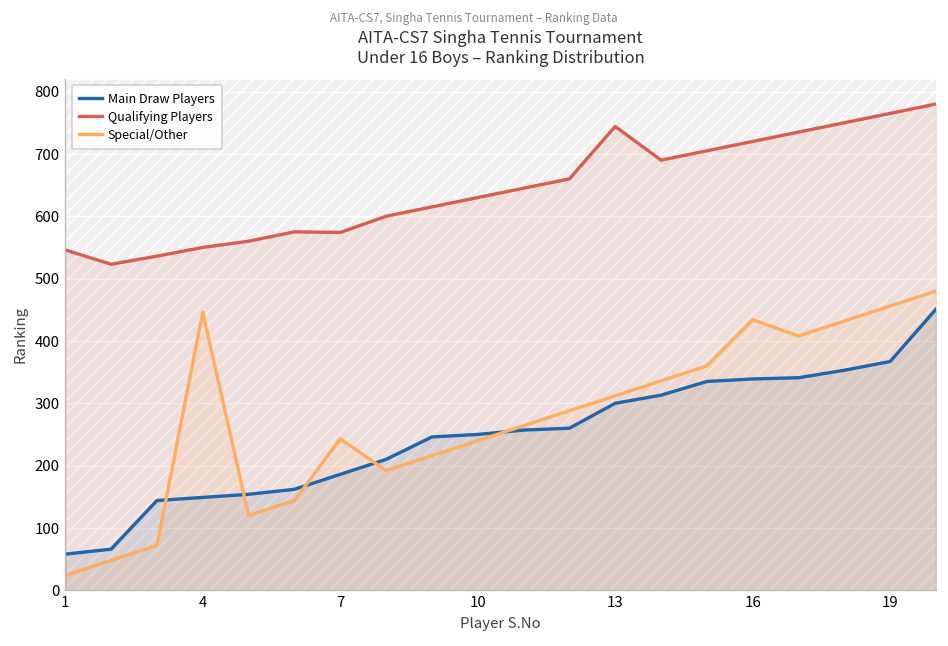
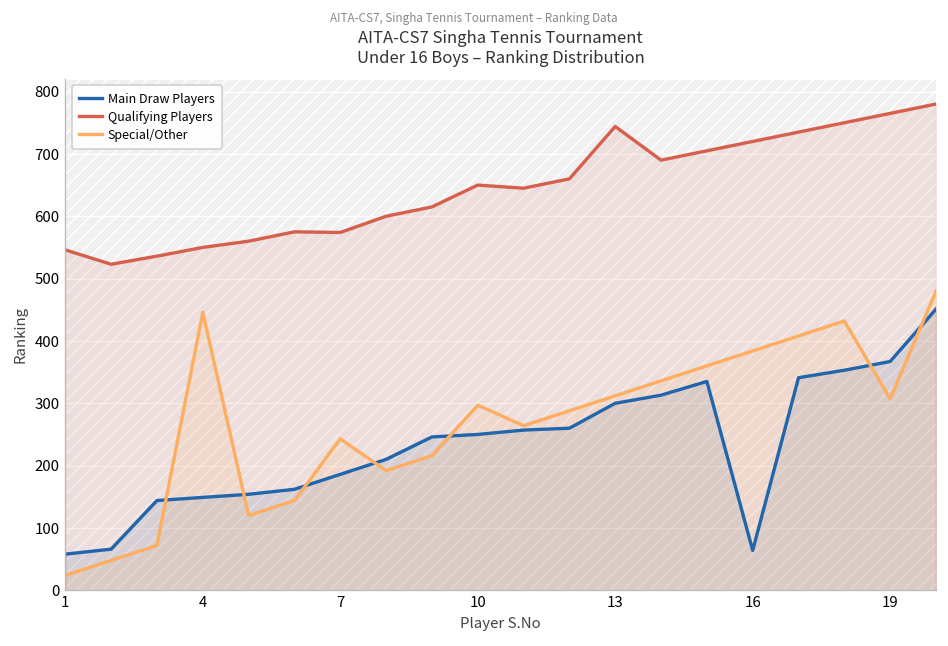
Qualifying Players, 10: 630 -> 650
Special/Other, 10: 240 -> 300
Main Draw Players, 16: 340 -> 60
Special/Other, 16: 430 -> 380
Special/Other, 19: 460 -> 310
